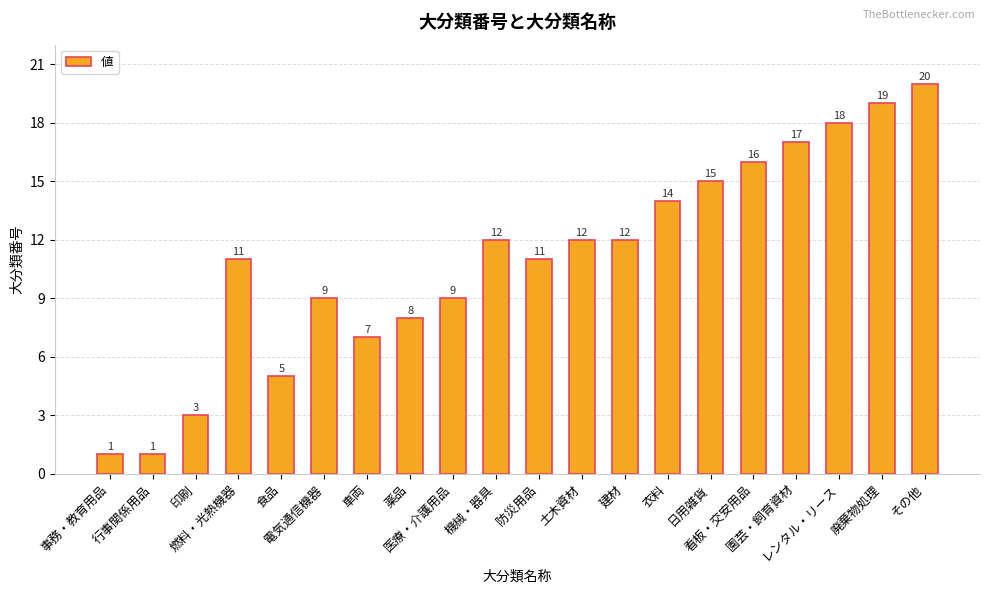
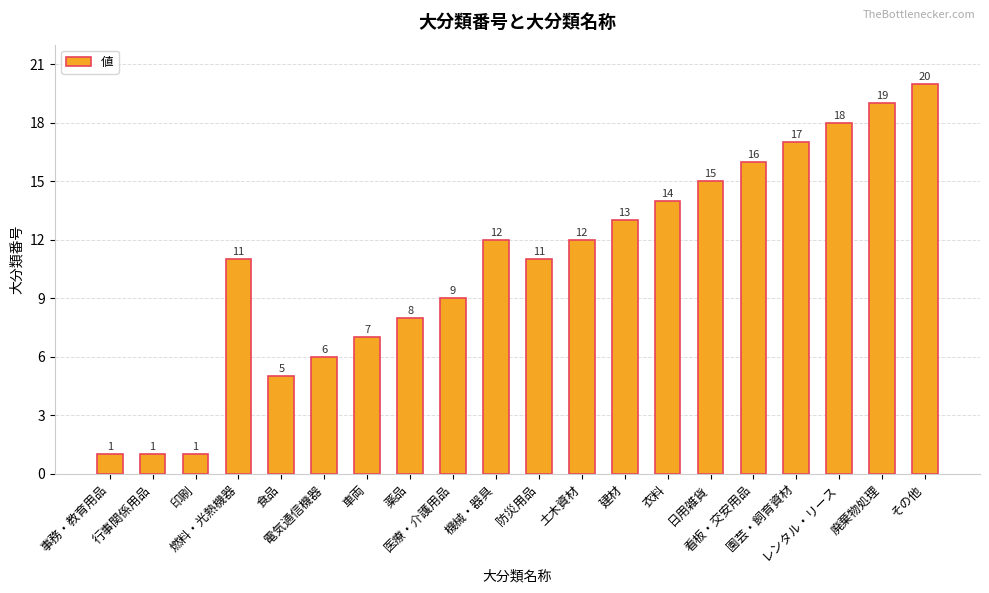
印刷: 3 -> 1
電気通信機器: 9 -> 6
建材: 12 -> 13
